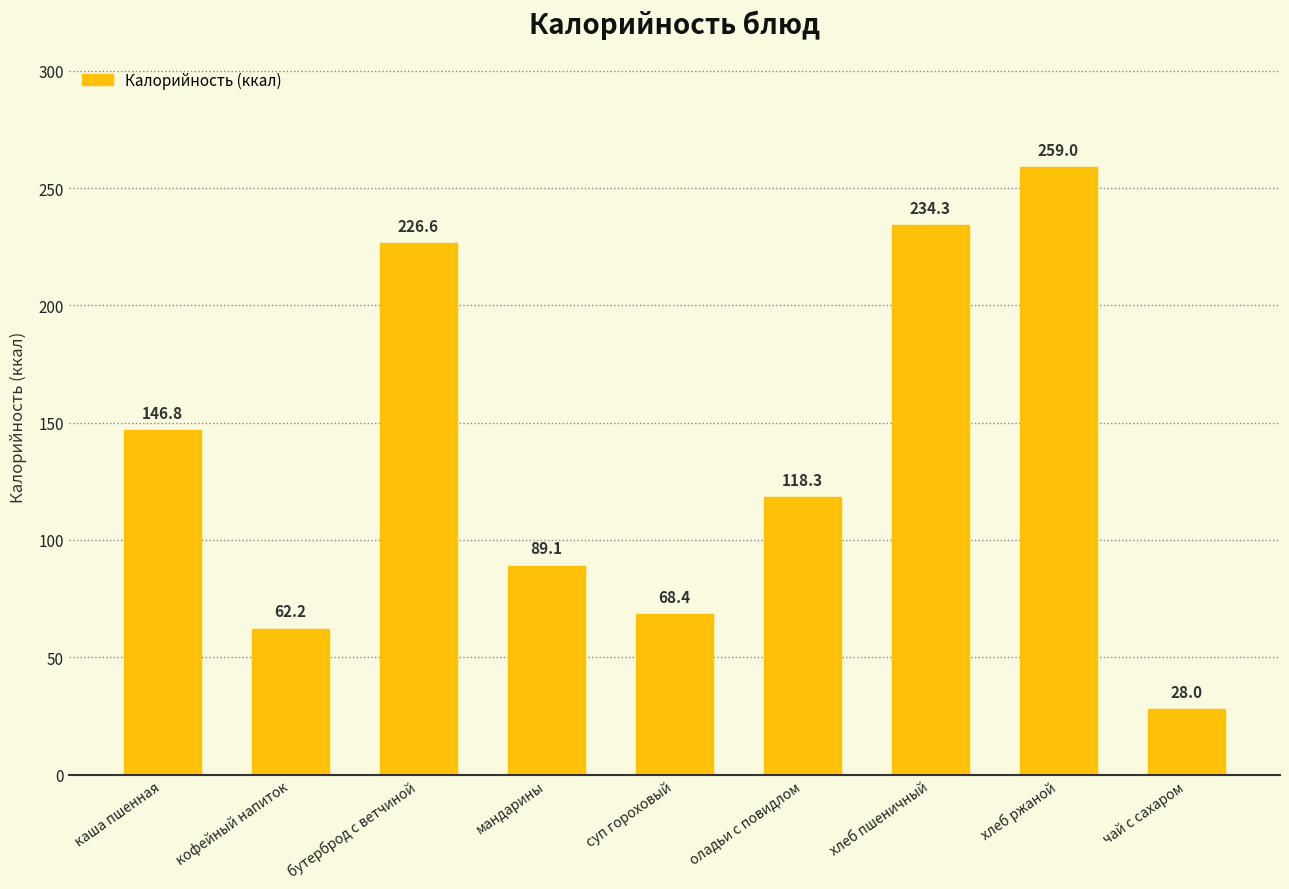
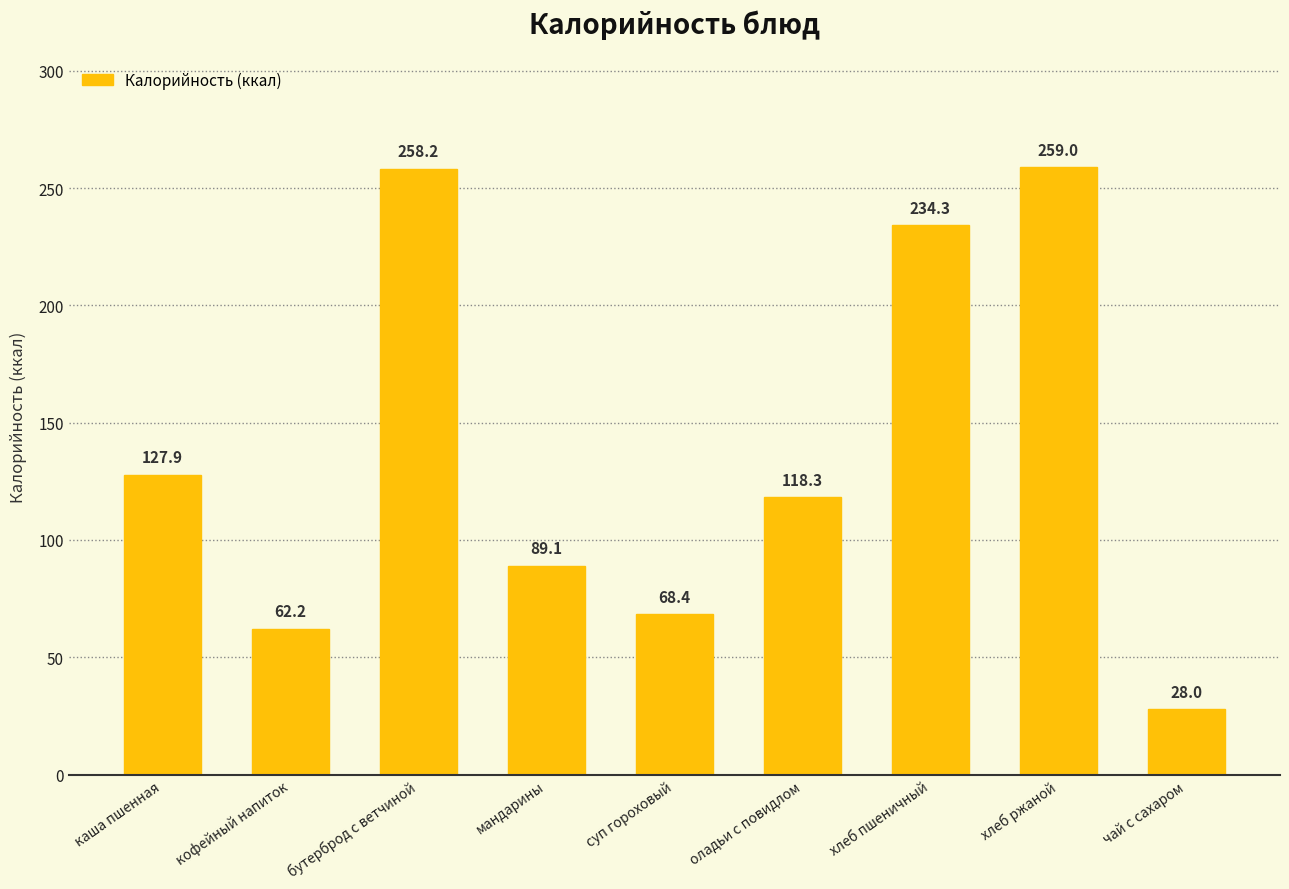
каша пшенная: 146.8 -> 127.9
бутерброд с ветчиной: 226.6 -> 258.2
